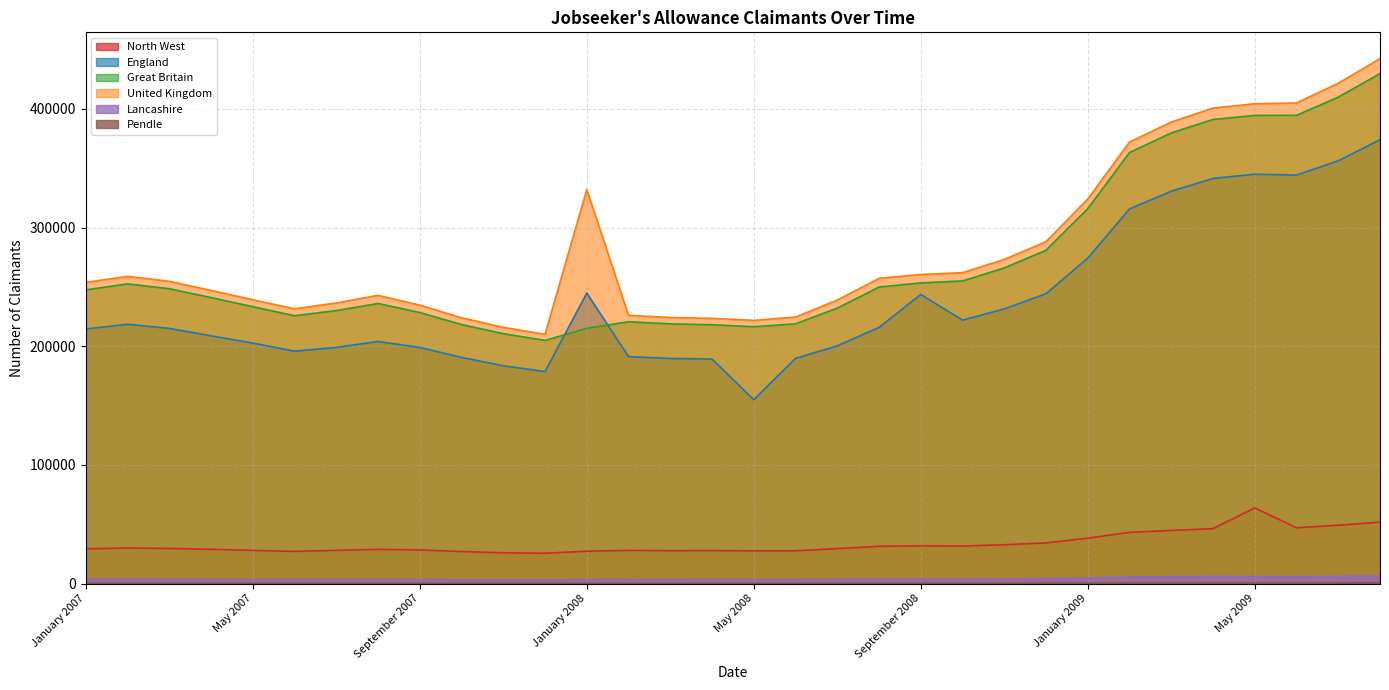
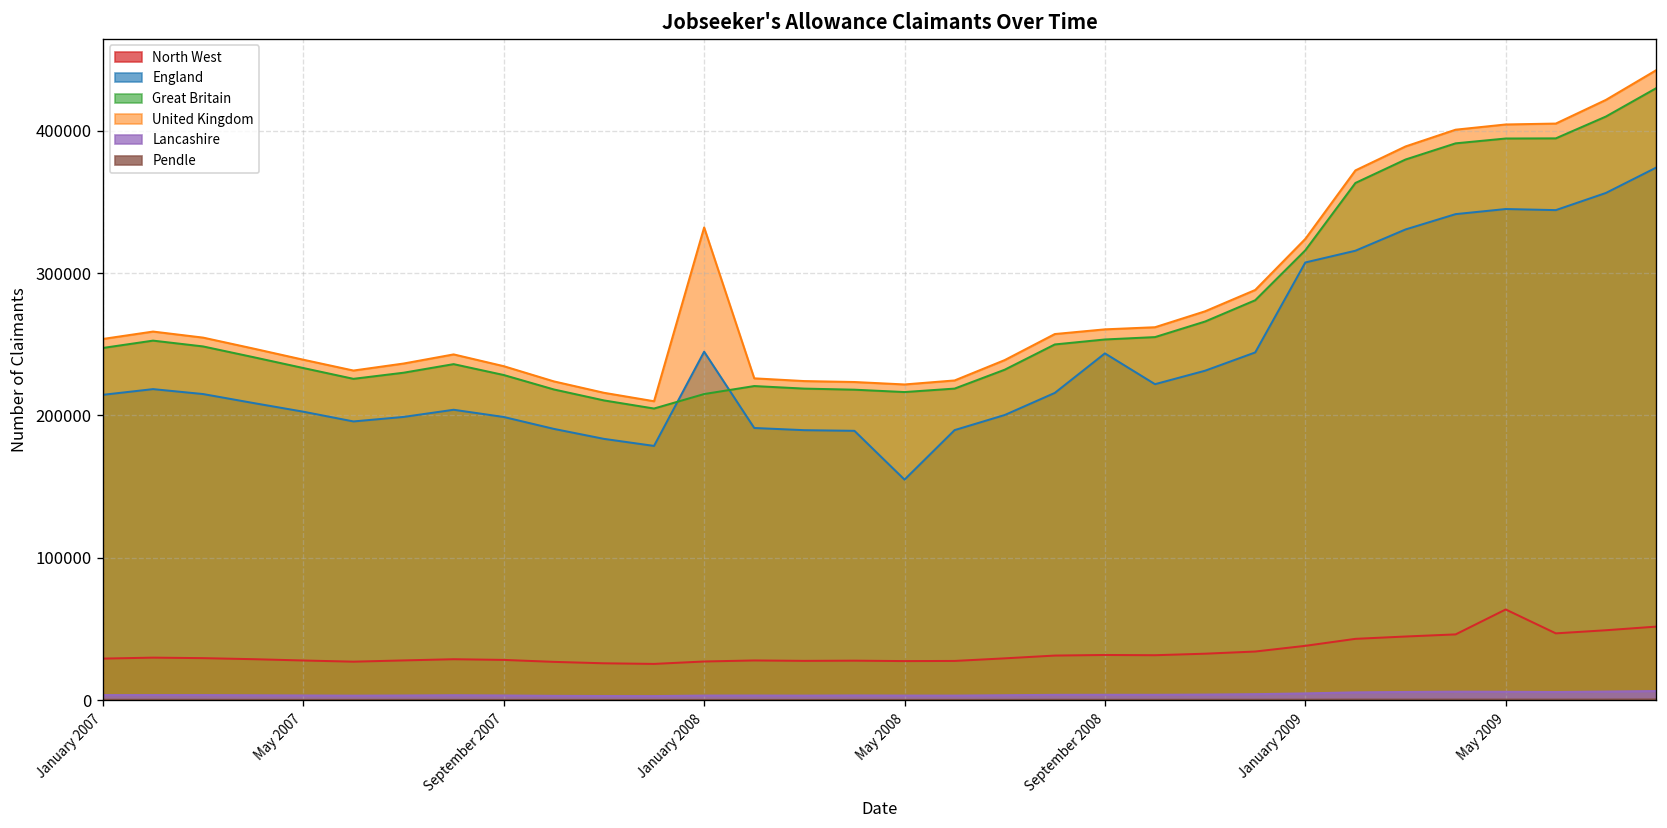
England, January 2009: 274000 -> 307000
